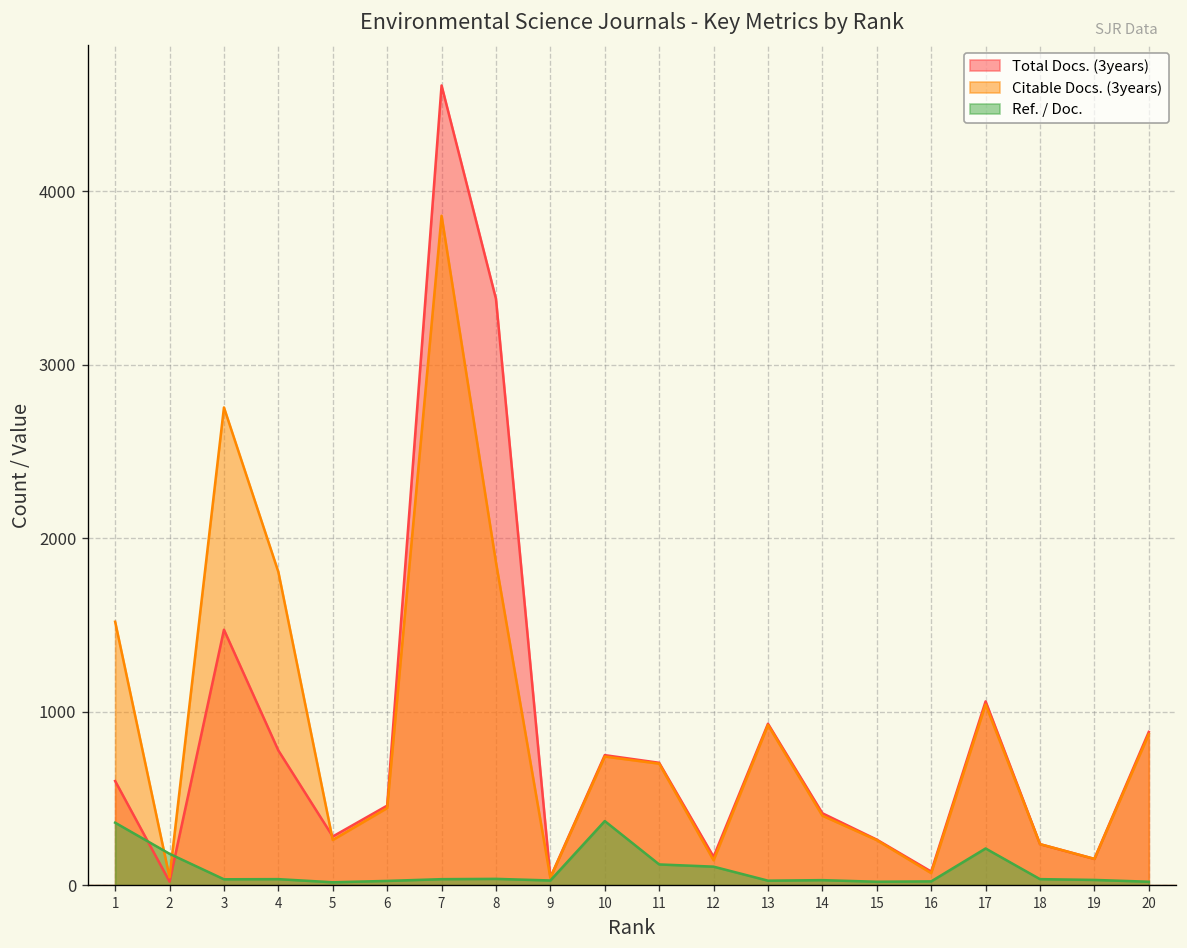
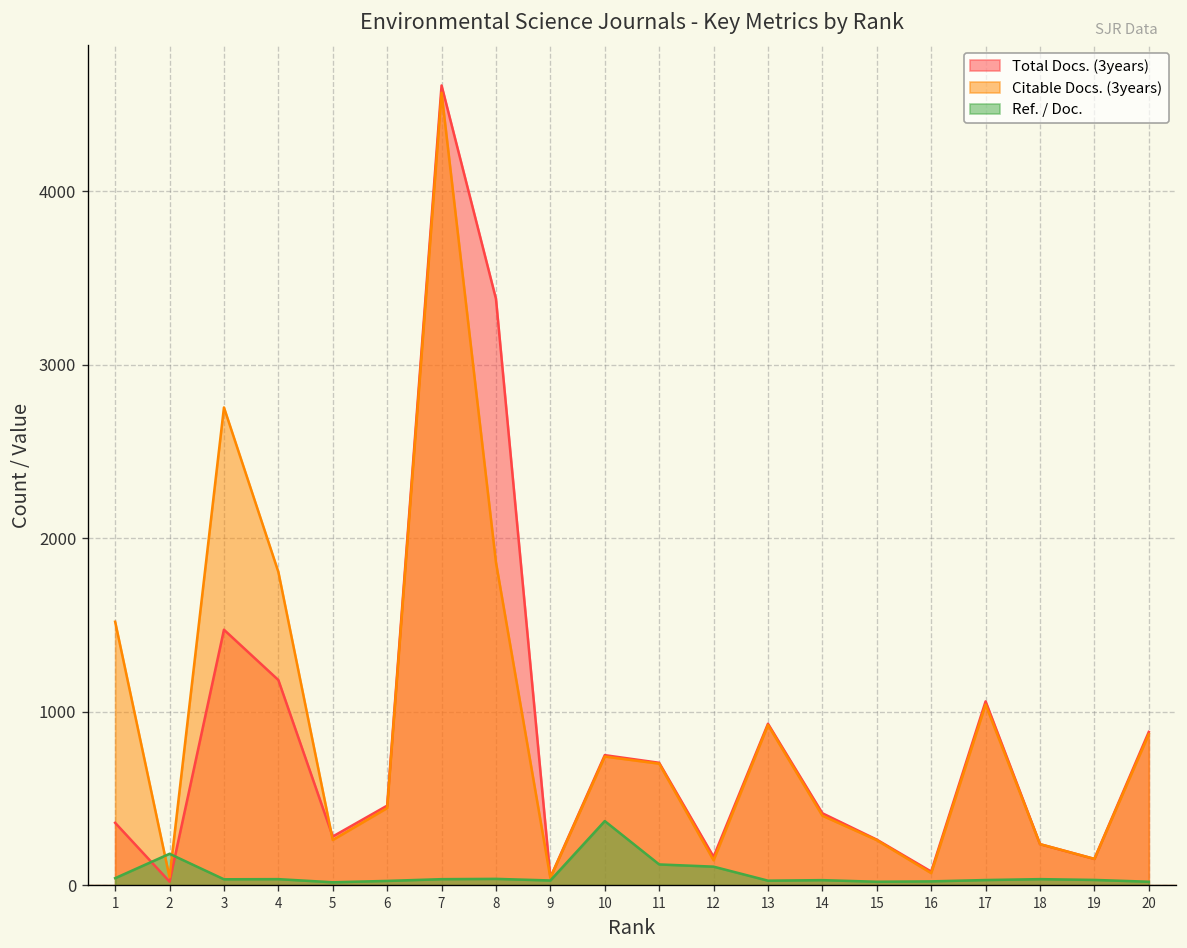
Total Docs. (3years), 1: 600 -> 360
Ref. / Doc., 1: 360 -> 40
Total Docs. (3years), 4: 780 -> 1180
Citable Docs. (3years), 7: 3860 -> 4570
Ref. / Doc., 17: 210 -> 30
